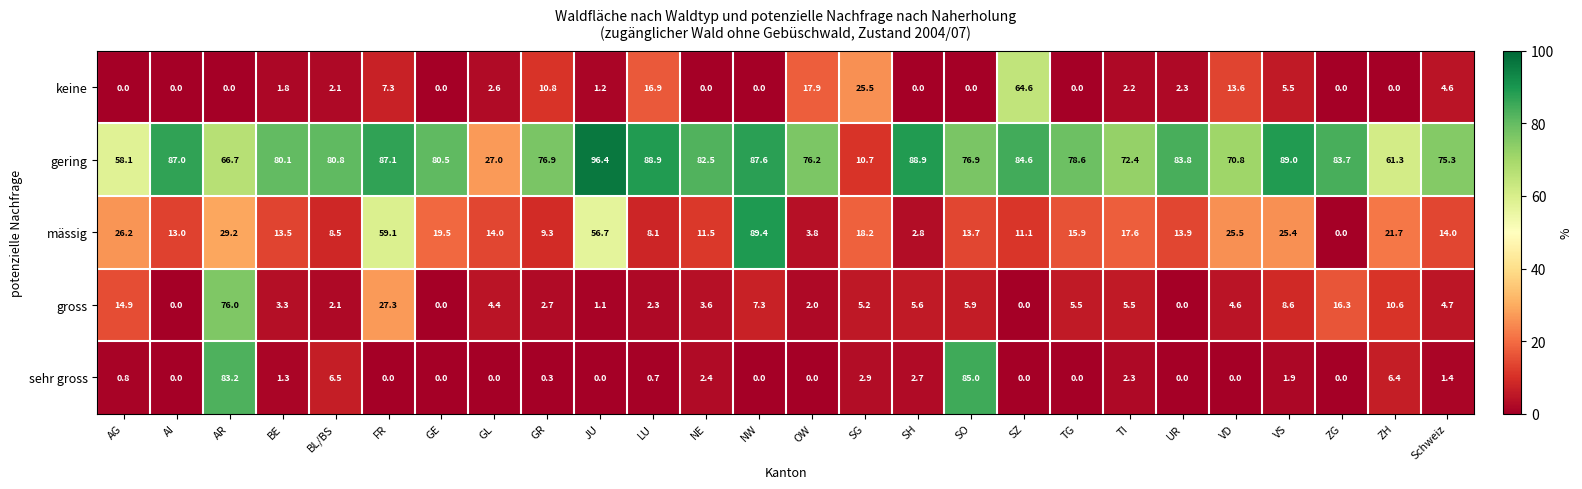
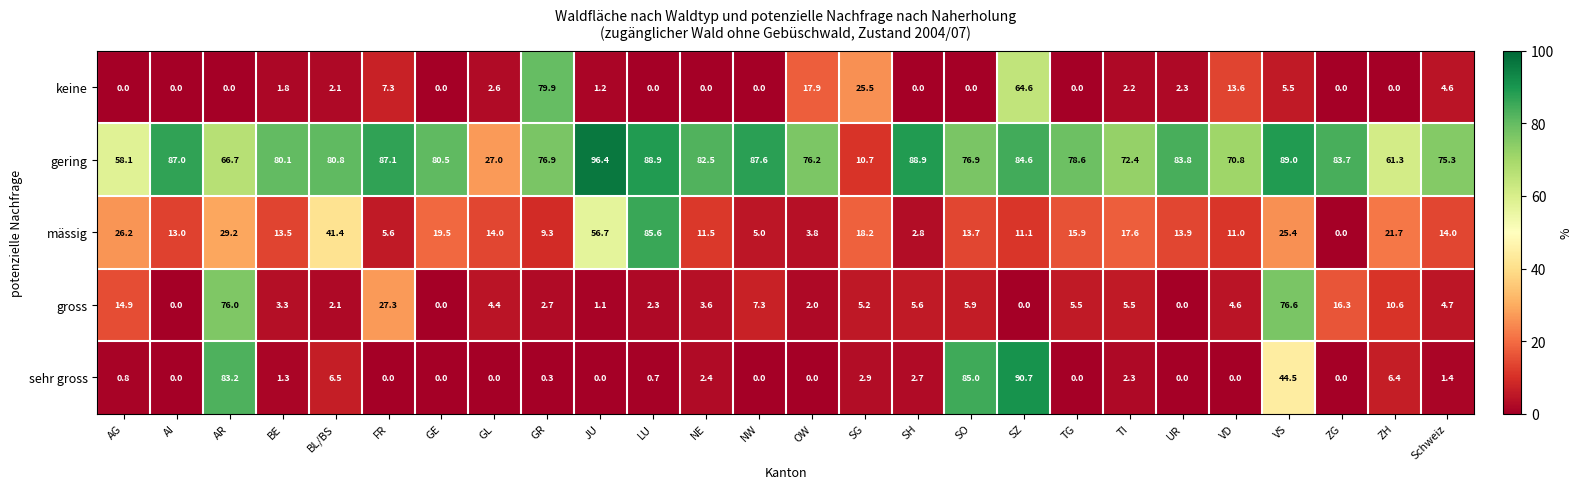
keine, GR: 10.8 -> 79.9
keine, LU: 16.9 -> 0.0
mässig, BL/BS: 8.5 -> 41.4
mässig, FR: 59.1 -> 5.6
mässig, LU: 8.1 -> 85.6
mässig, NW: 89.4 -> 5.0
mässig, VD: 25.5 -> 11.0
gross, VS: 8.6 -> 76.6
sehr gross, SZ: 0.0 -> 90.7
sehr gross, VS: 1.9 -> 44.5
